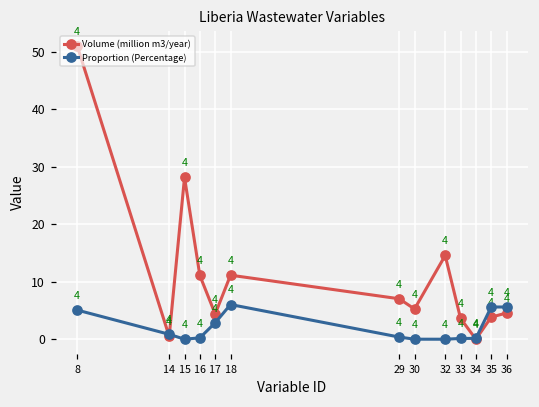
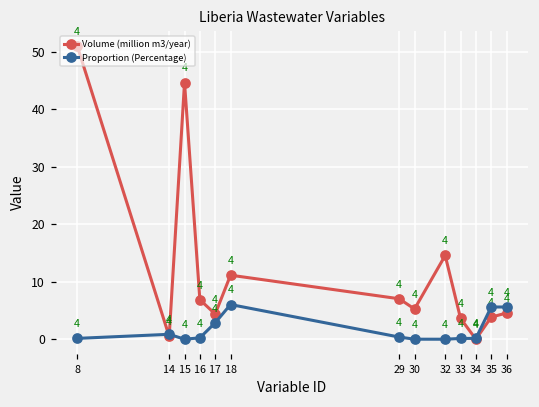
Proportion (Percentage), 8: 5 -> 0
Volume (million m3/year), 15: 28 -> 45
Volume (million m3/year), 16: 11 -> 7
